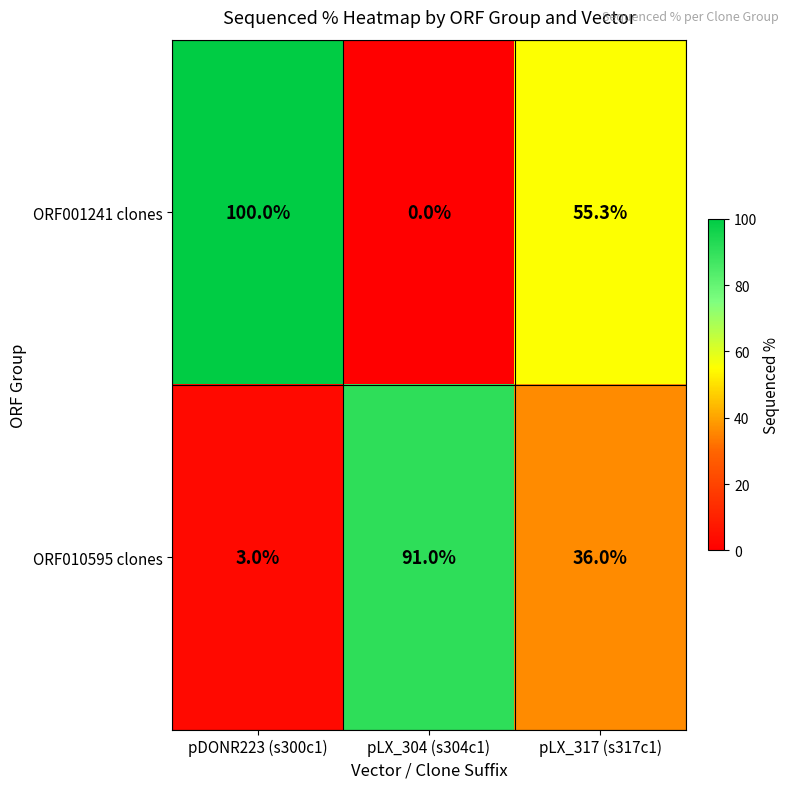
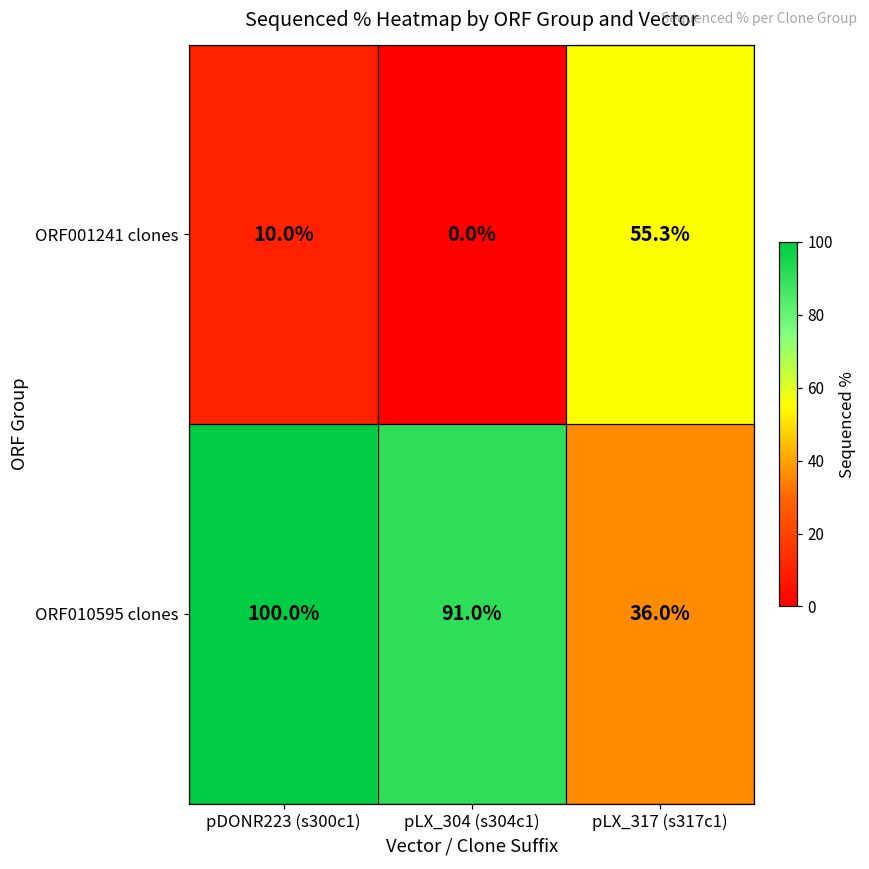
ORF001241 clones, pDONR223 (s300c1): 100.0% -> 10.0%
ORF010595 clones, pDONR223 (s300c1): 3.0% -> 100.0%
